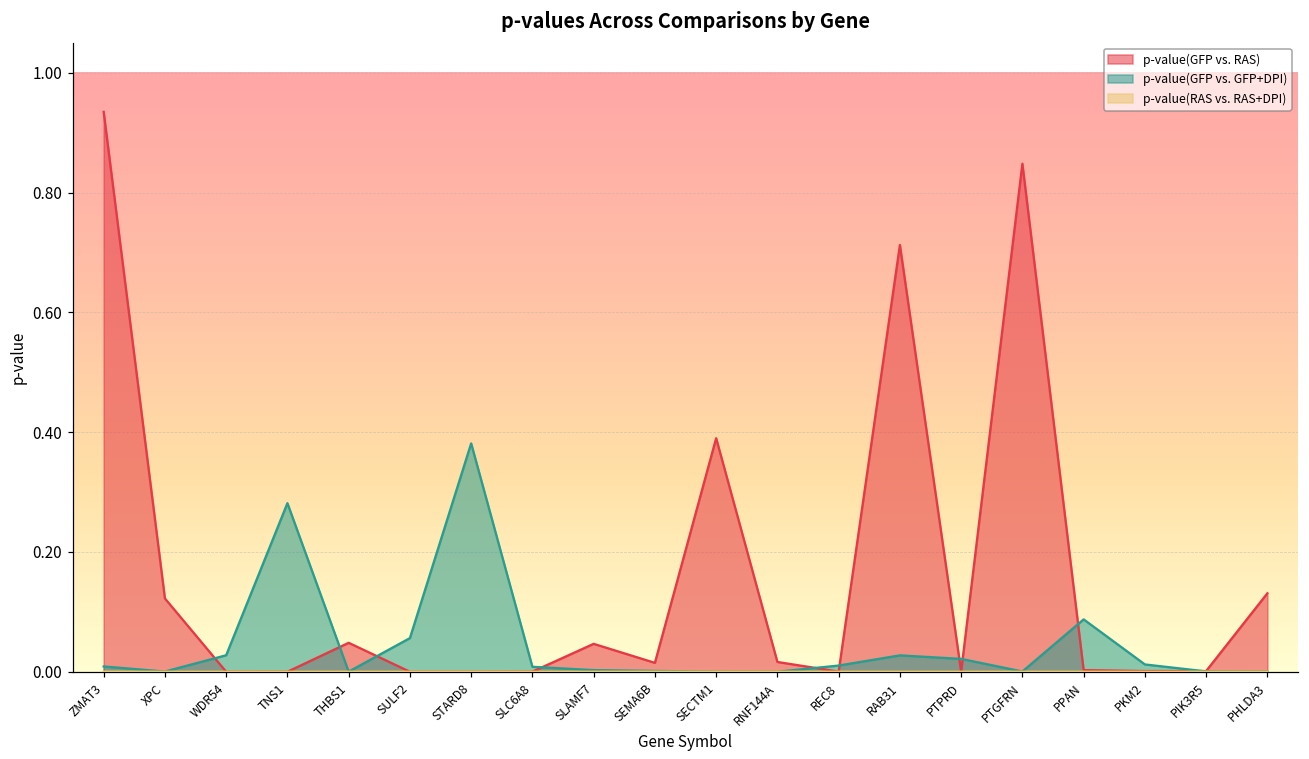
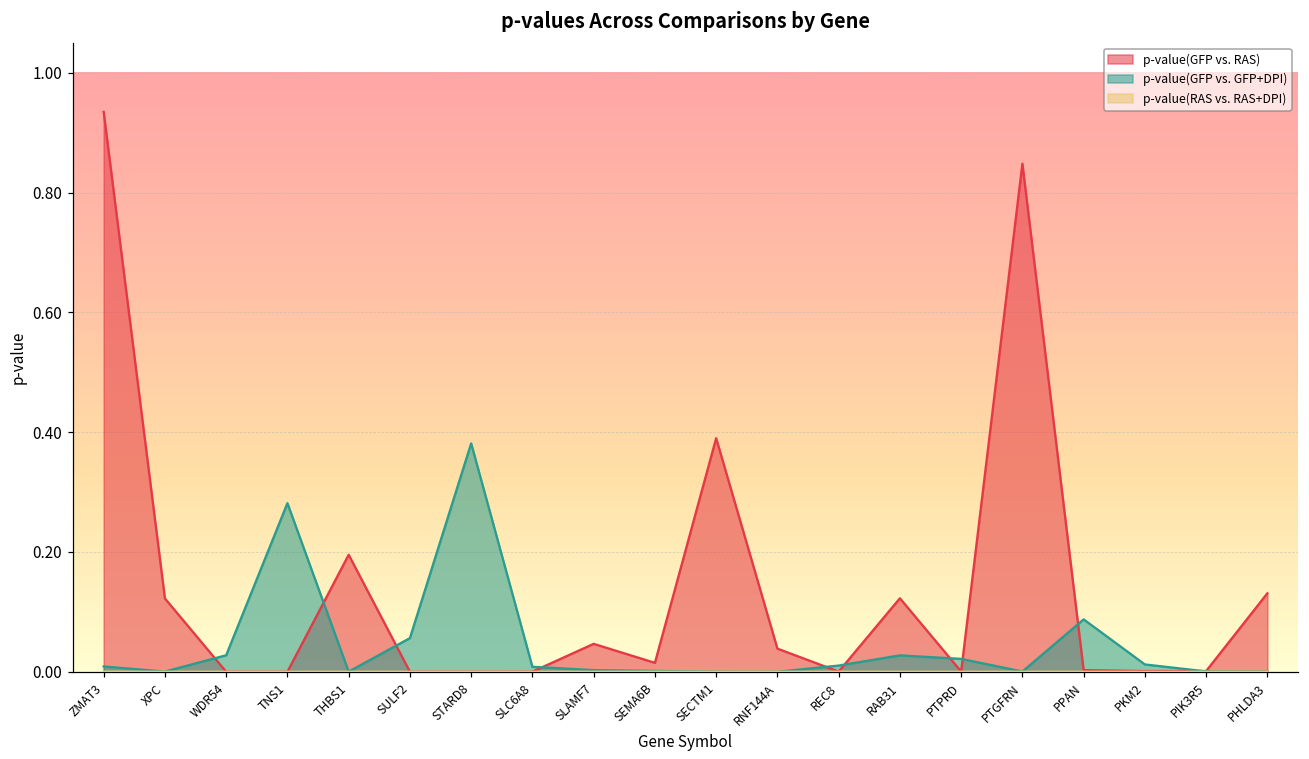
p-value(GFP vs. RAS), THBS1: 0.05 -> 0.20
p-value(GFP vs. RAS), RNF144A: 0.02 -> 0.04
p-value(GFP vs. RAS), RAB31: 0.71 -> 0.12
